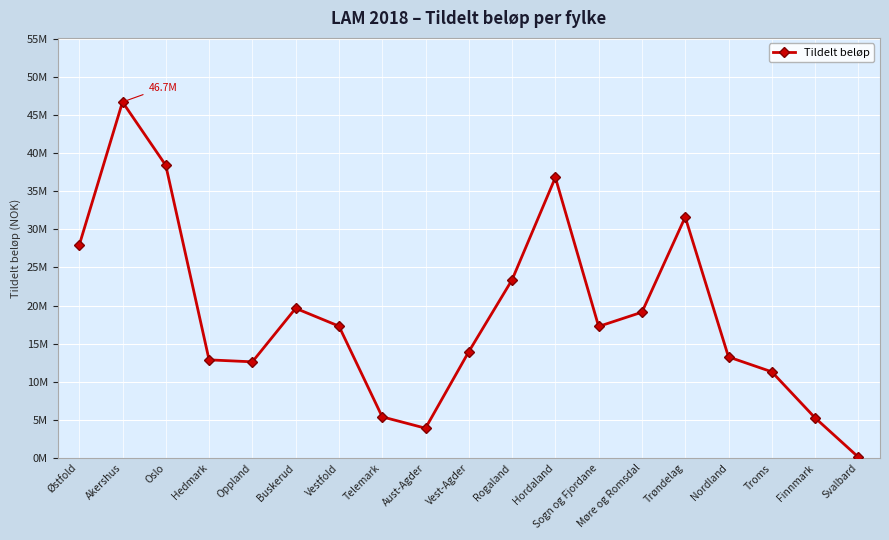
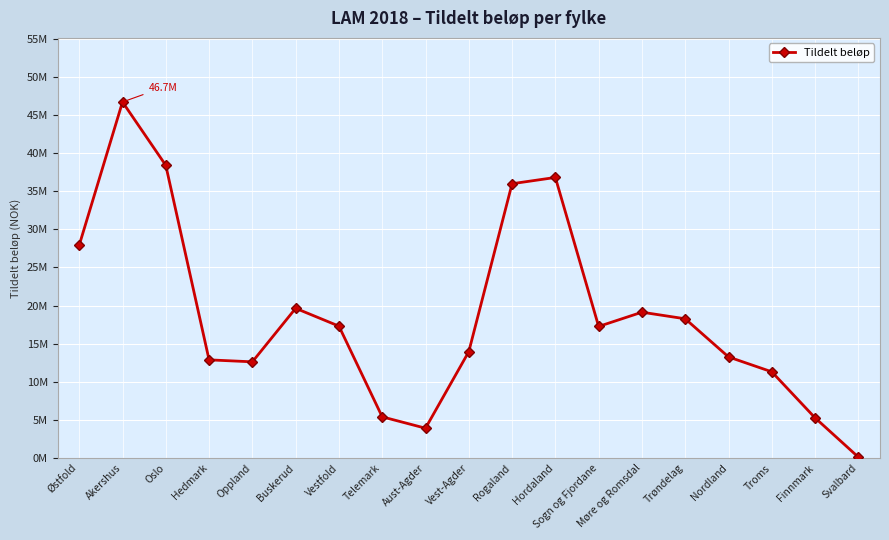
Rogaland: 23000000 -> 36000000
Trøndelag: 32000000 -> 18000000
